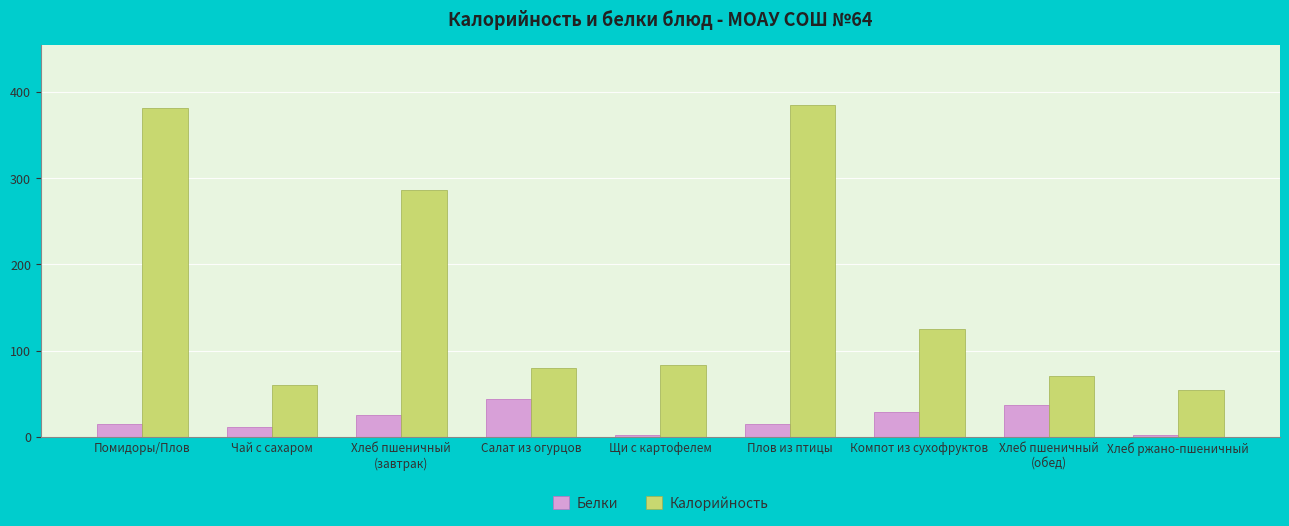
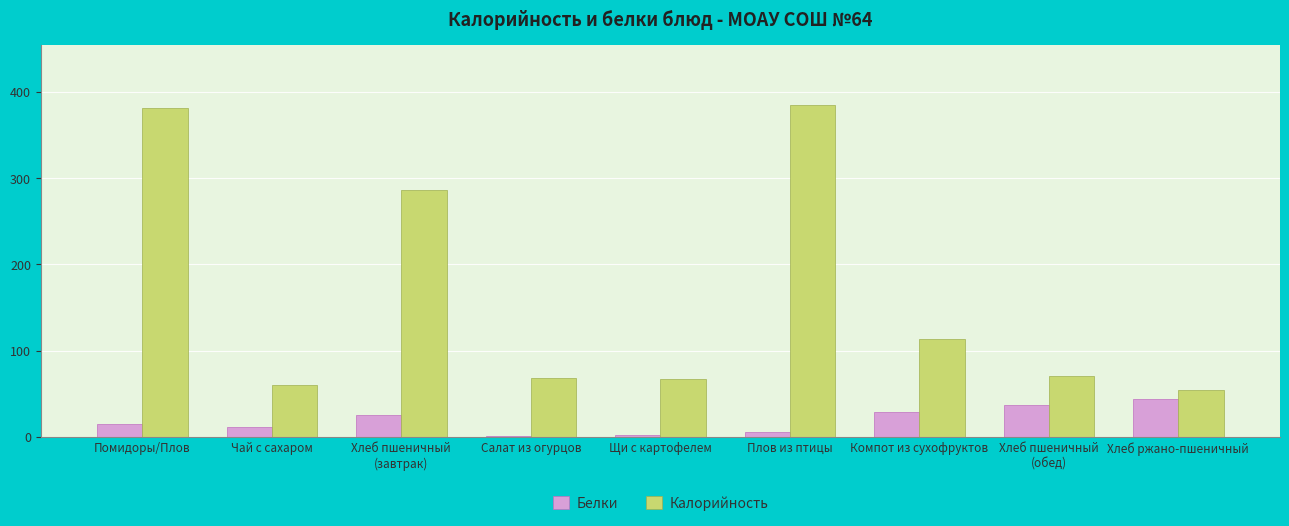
Белки, Салат из огурцов: 40 -> 0
Калорийность, Салат из огурцов: 80 -> 70
Калорийность, Щи с картофелем: 80 -> 70
Белки, Плов из птицы: 20 -> 10
Калорийность, Компот из сухофруктов: 120 -> 110
Белки, Хлеб ржано-пшеничный: 0 -> 40
